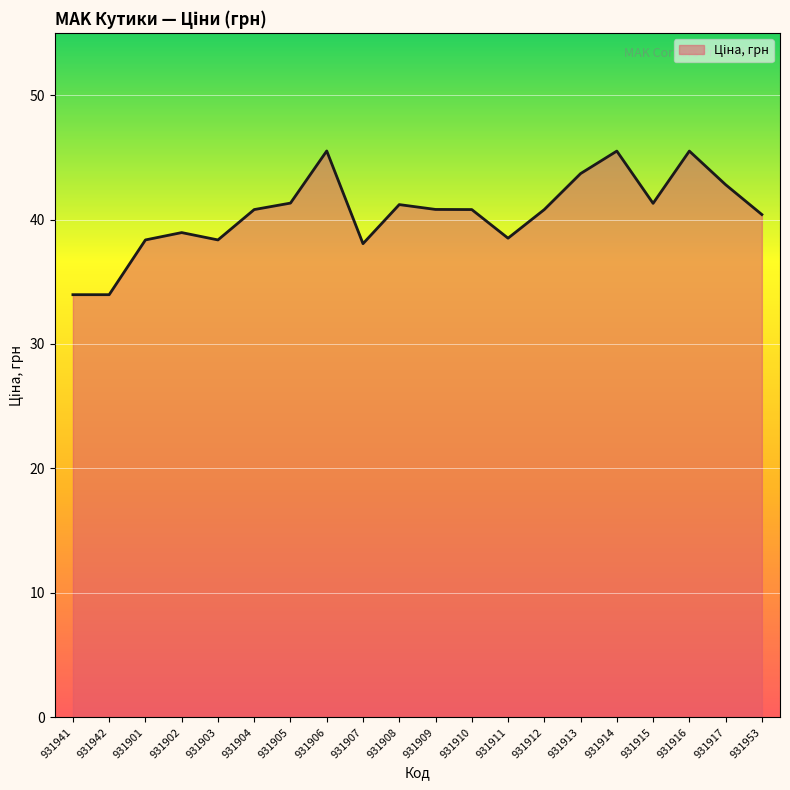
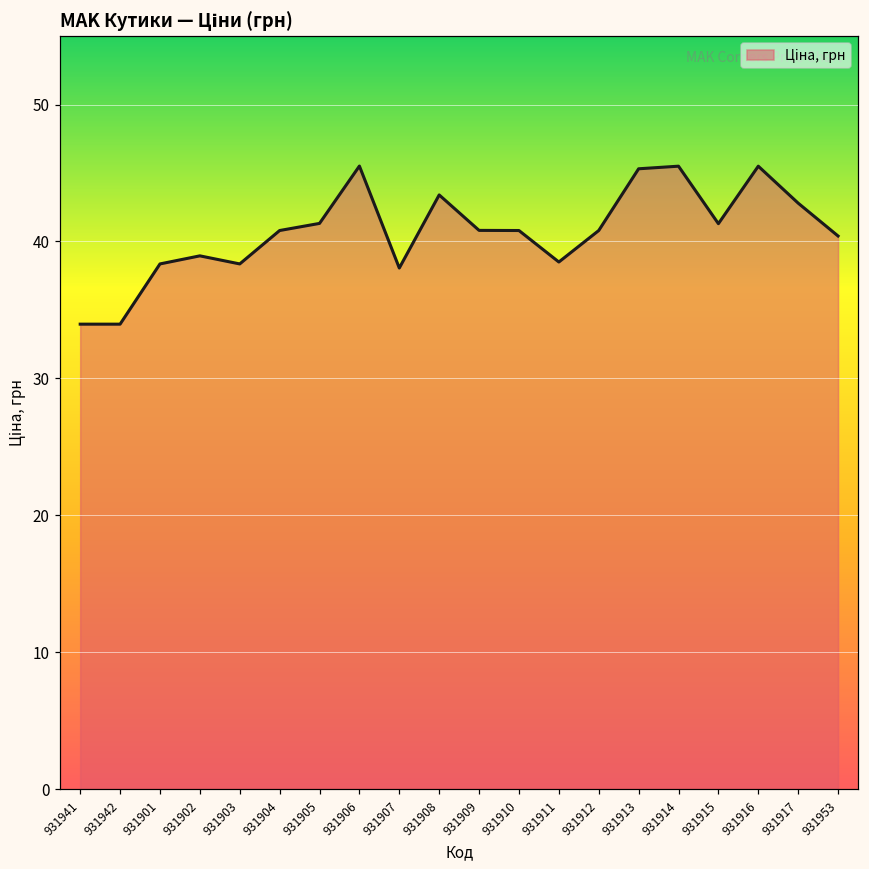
931908: 41.2 -> 43.4
931913: 43.7 -> 45.3
